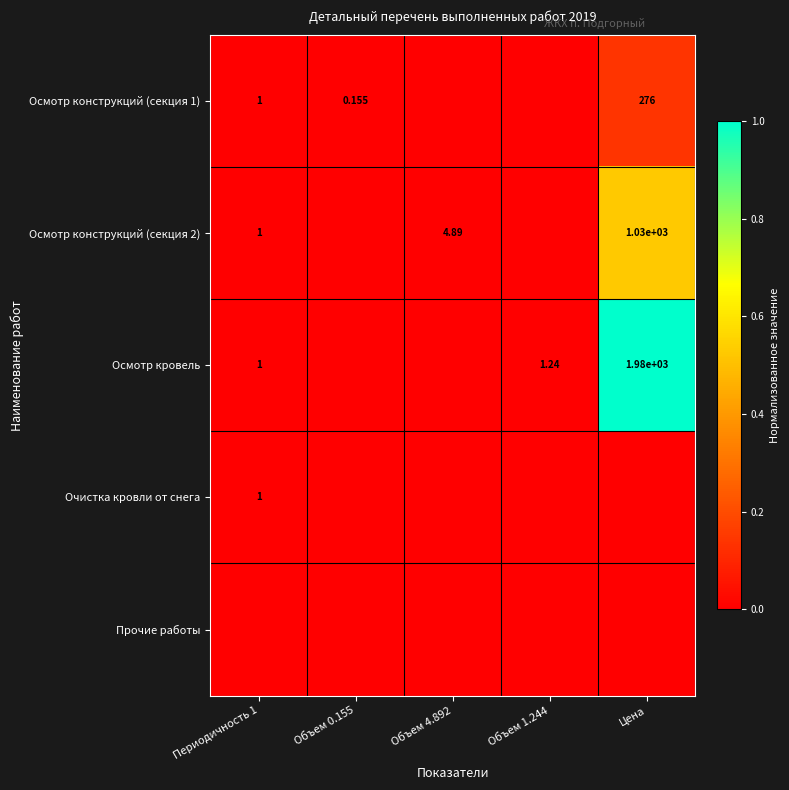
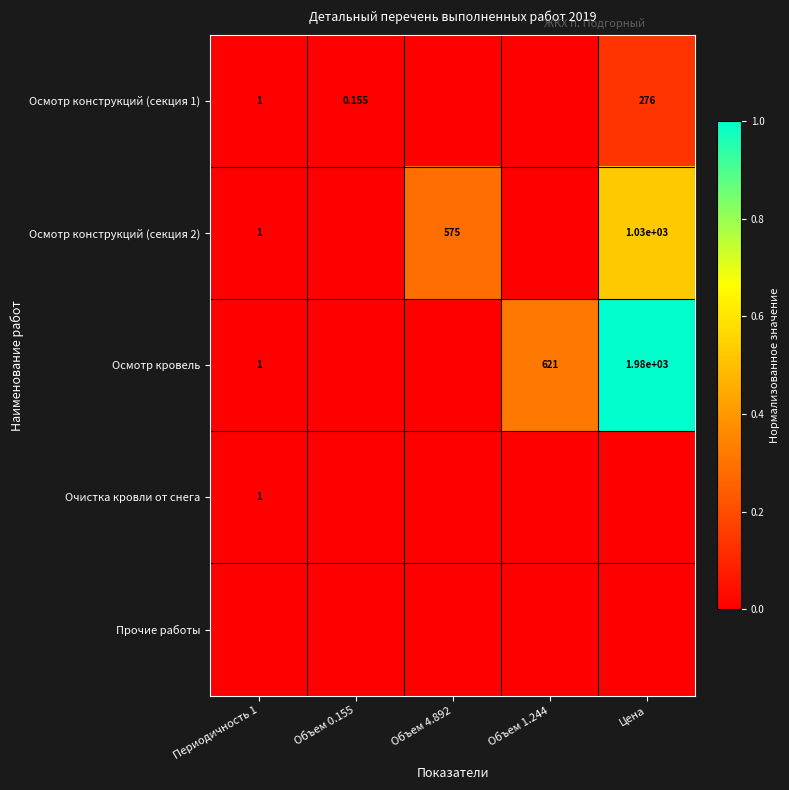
Осмотр конструкций (секция 2), Объем 4.892: 4.89 -> 575
Осмотр кровель, Объем 1.244: 1.24 -> 621
